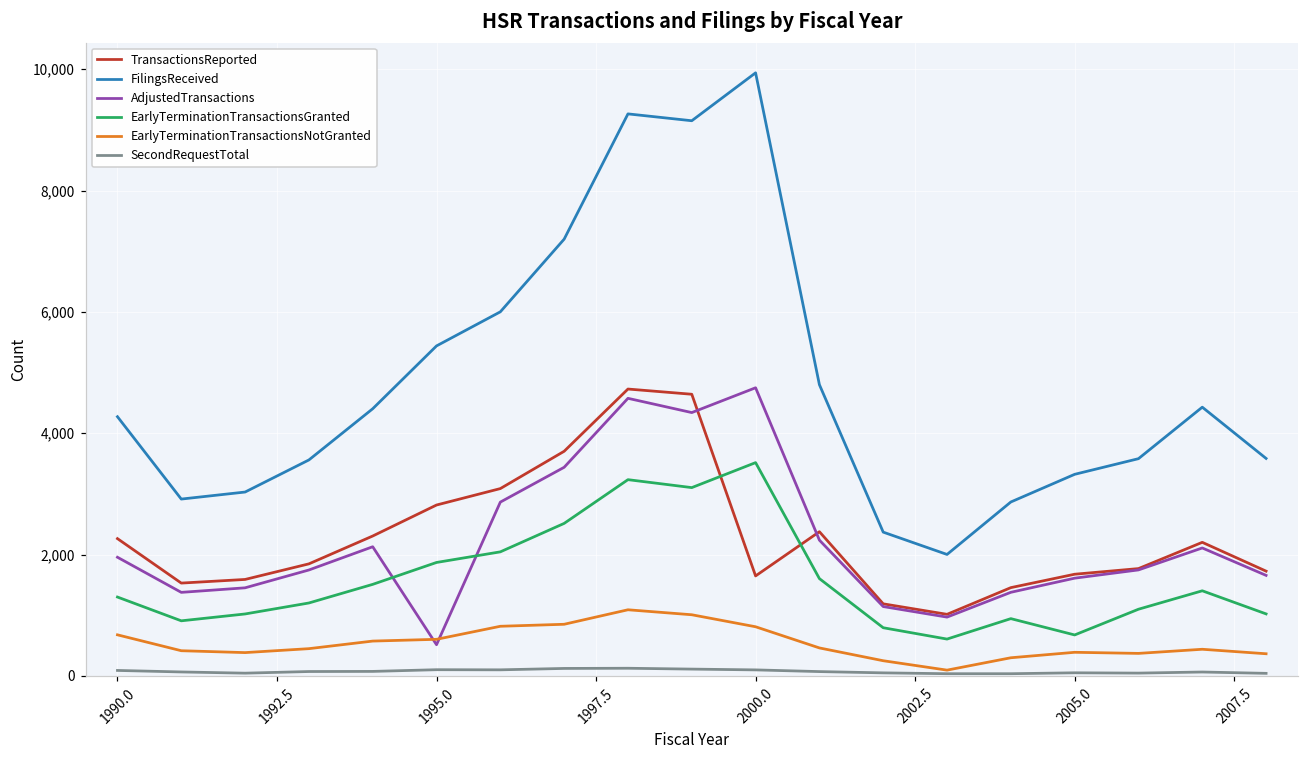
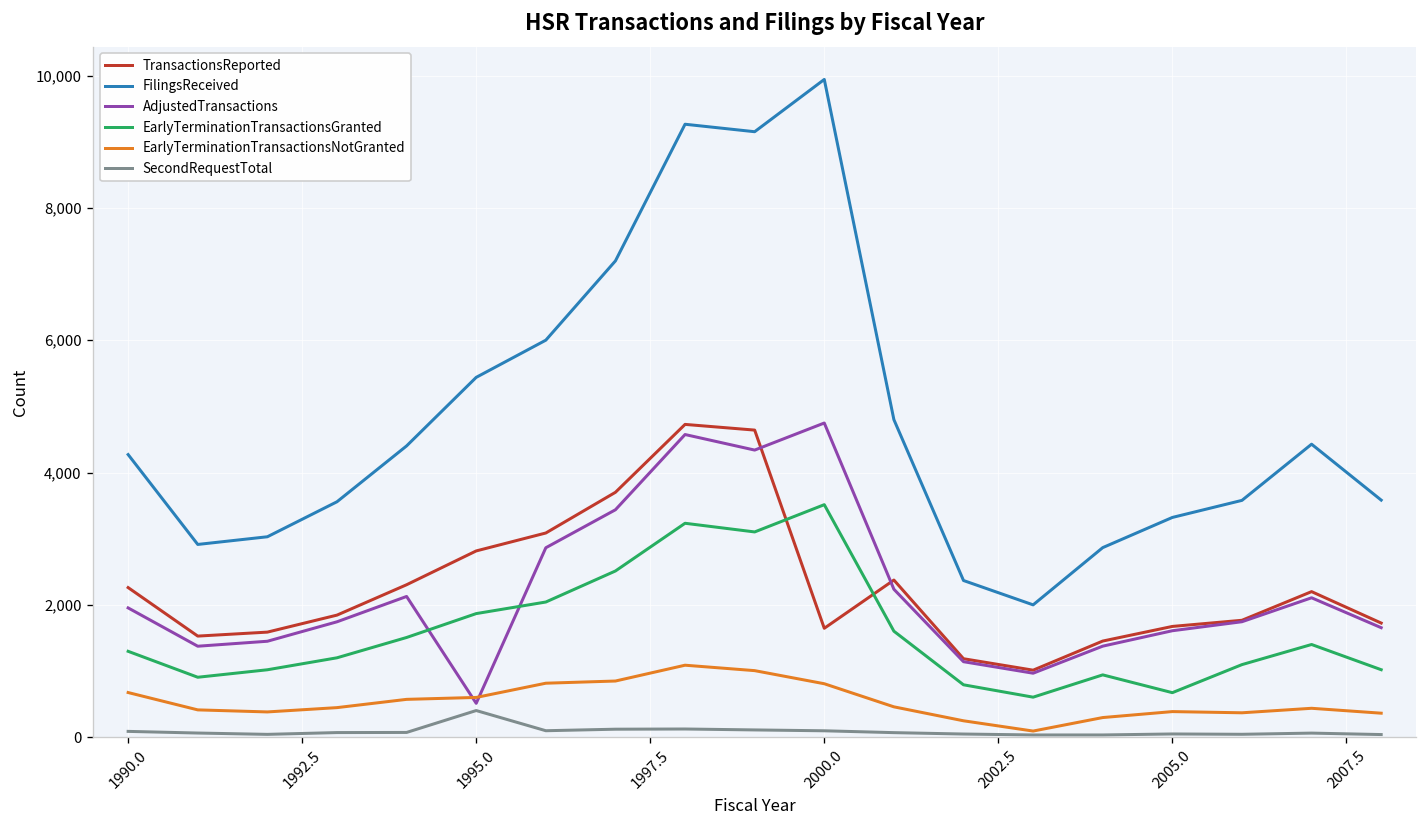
SecondRequestTotal, 1995.0: 100 -> 400
